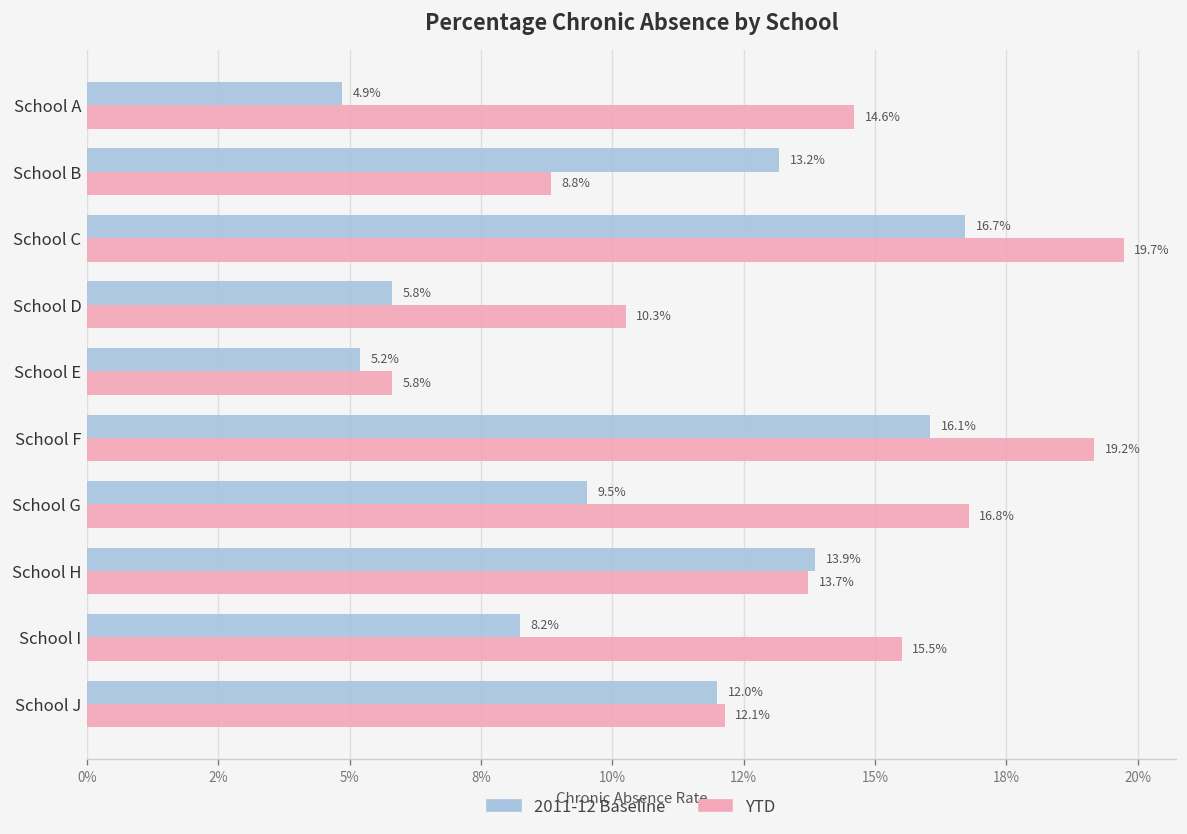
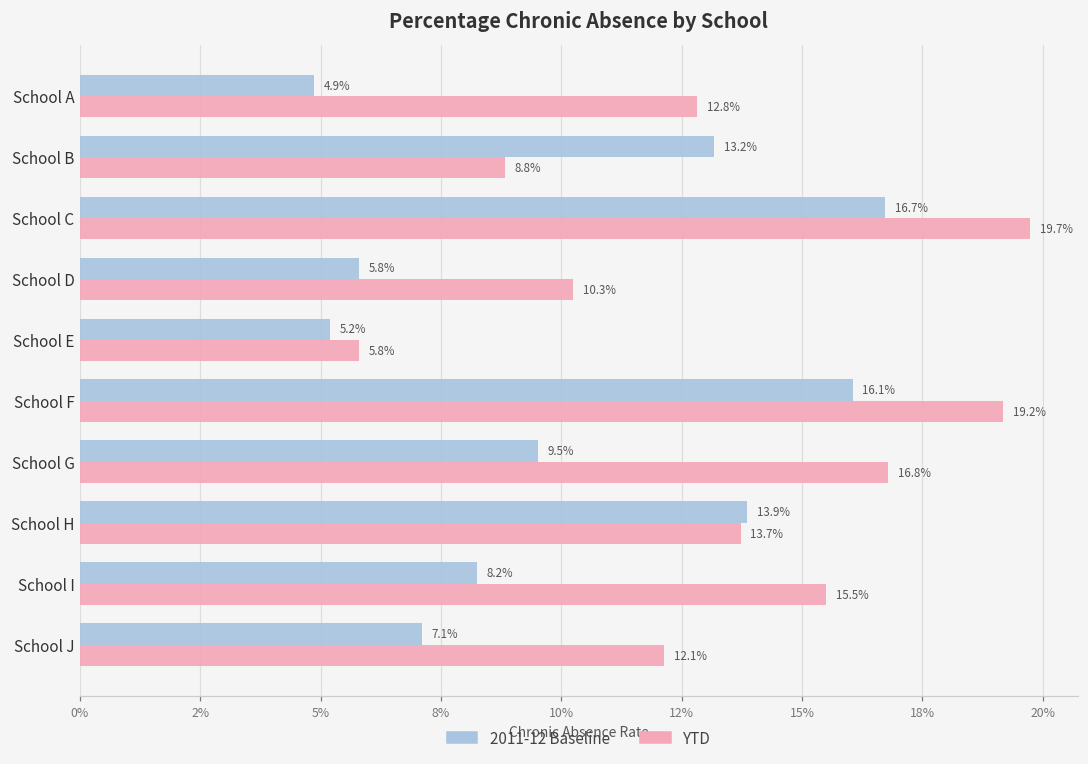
YTD, School A: 14.6% -> 12.8%
2011-12 Baseline, School J: 12.0% -> 7.1%
